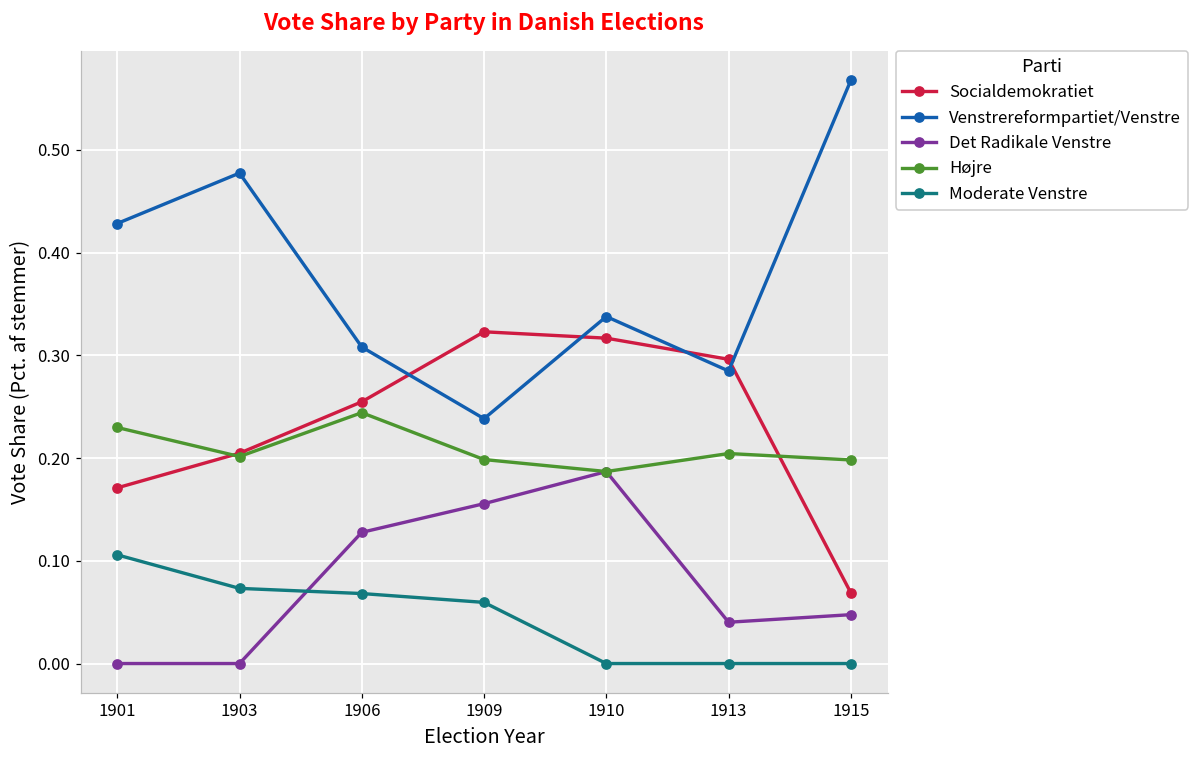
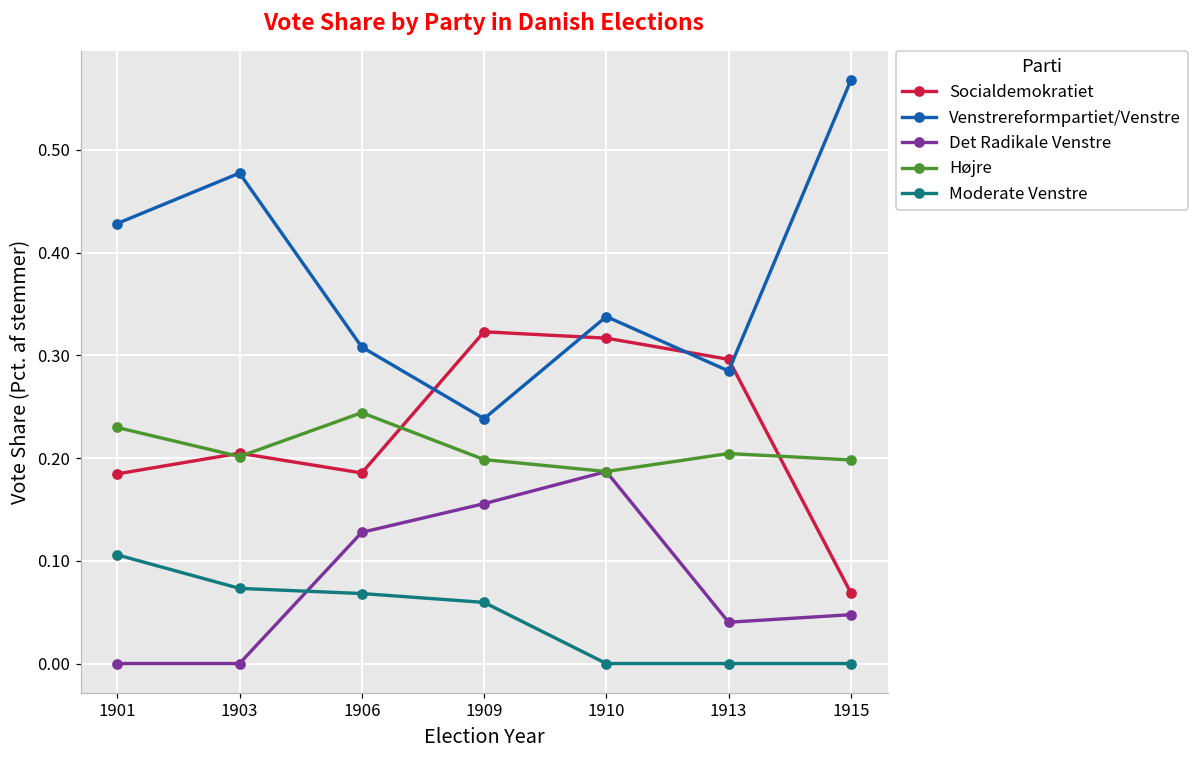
Socialdemokratiet, 1901: 0.17 -> 0.18
Socialdemokratiet, 1906: 0.25 -> 0.19
